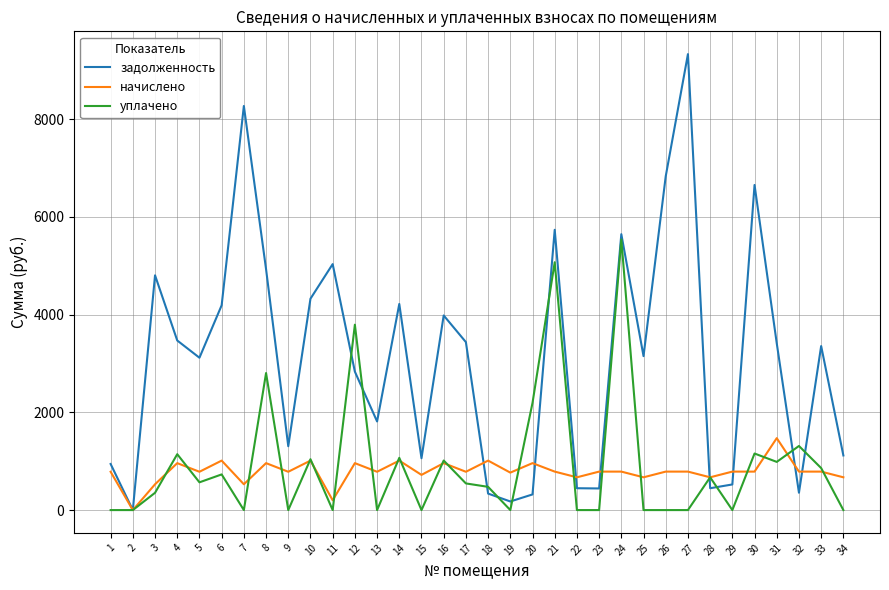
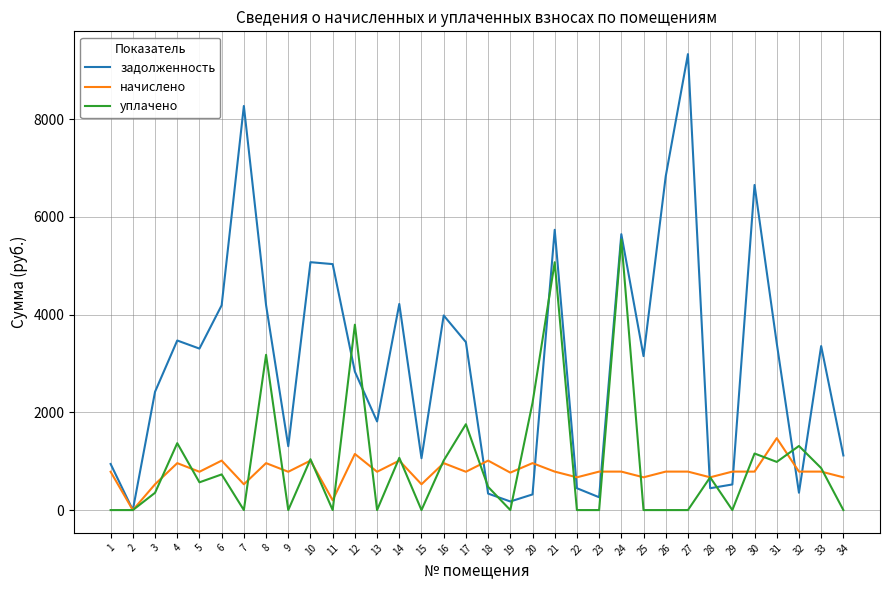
задолженность, 3: 4800 -> 2400
уплачено, 4: 1100 -> 1400
задолженность, 5: 3100 -> 3300
задолженность, 8: 4900 -> 4200
уплачено, 8: 2800 -> 3200
задолженность, 10: 4300 -> 5100
начислено, 12: 1000 -> 1100
начислено, 15: 700 -> 500
уплачено, 17: 500 -> 1800
задолженность, 23: 400 -> 300
